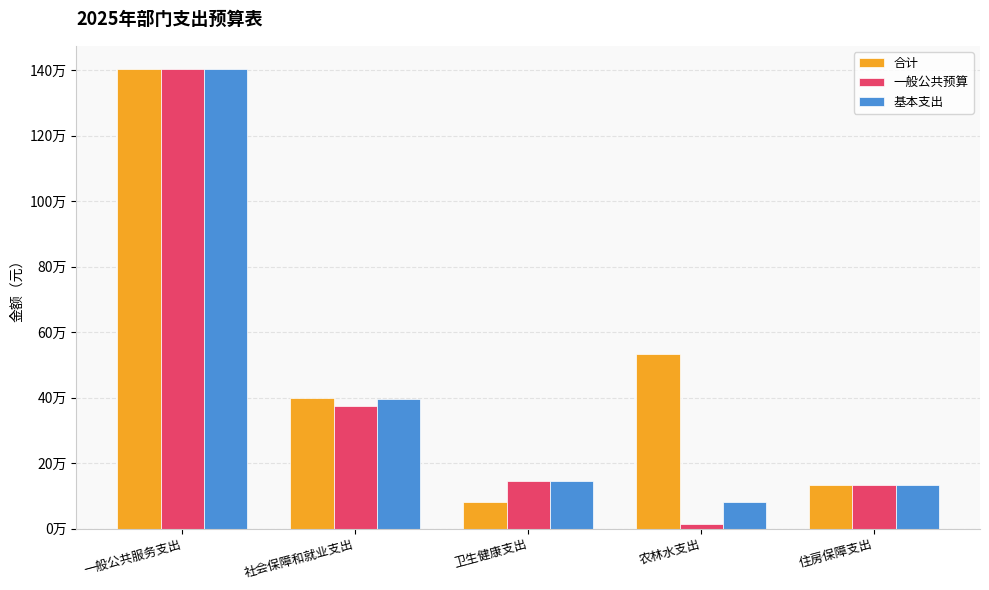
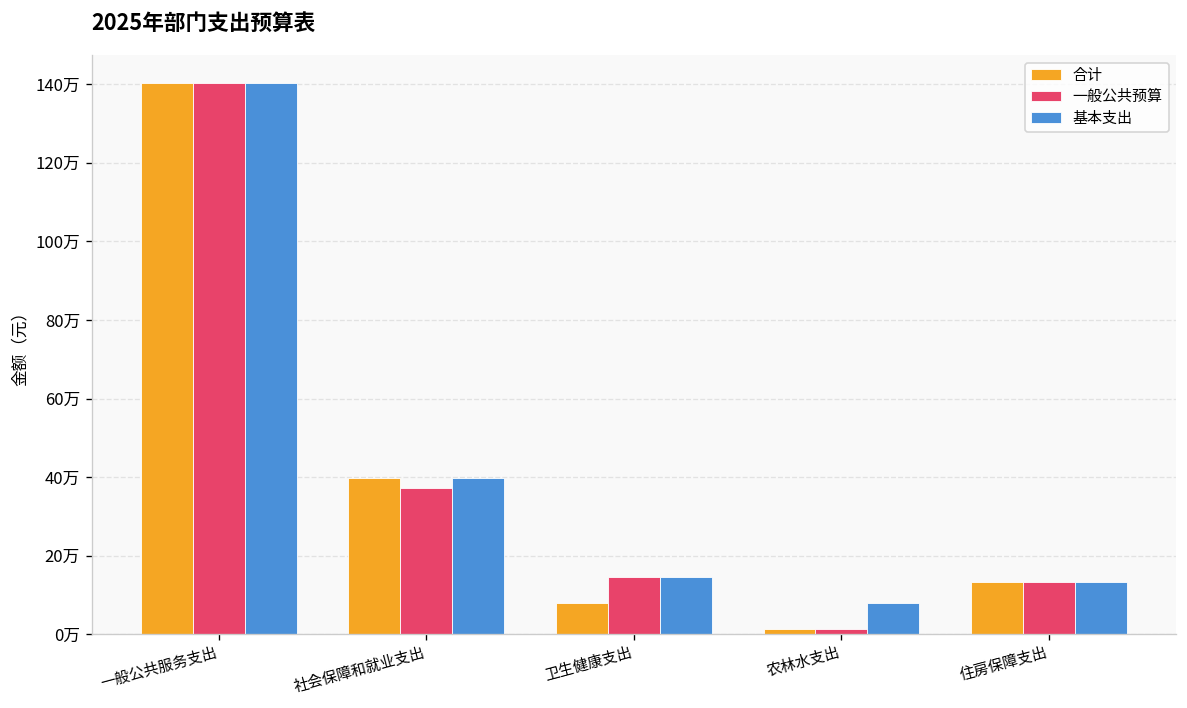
合计, 农林水支出: 53万 -> 1万
